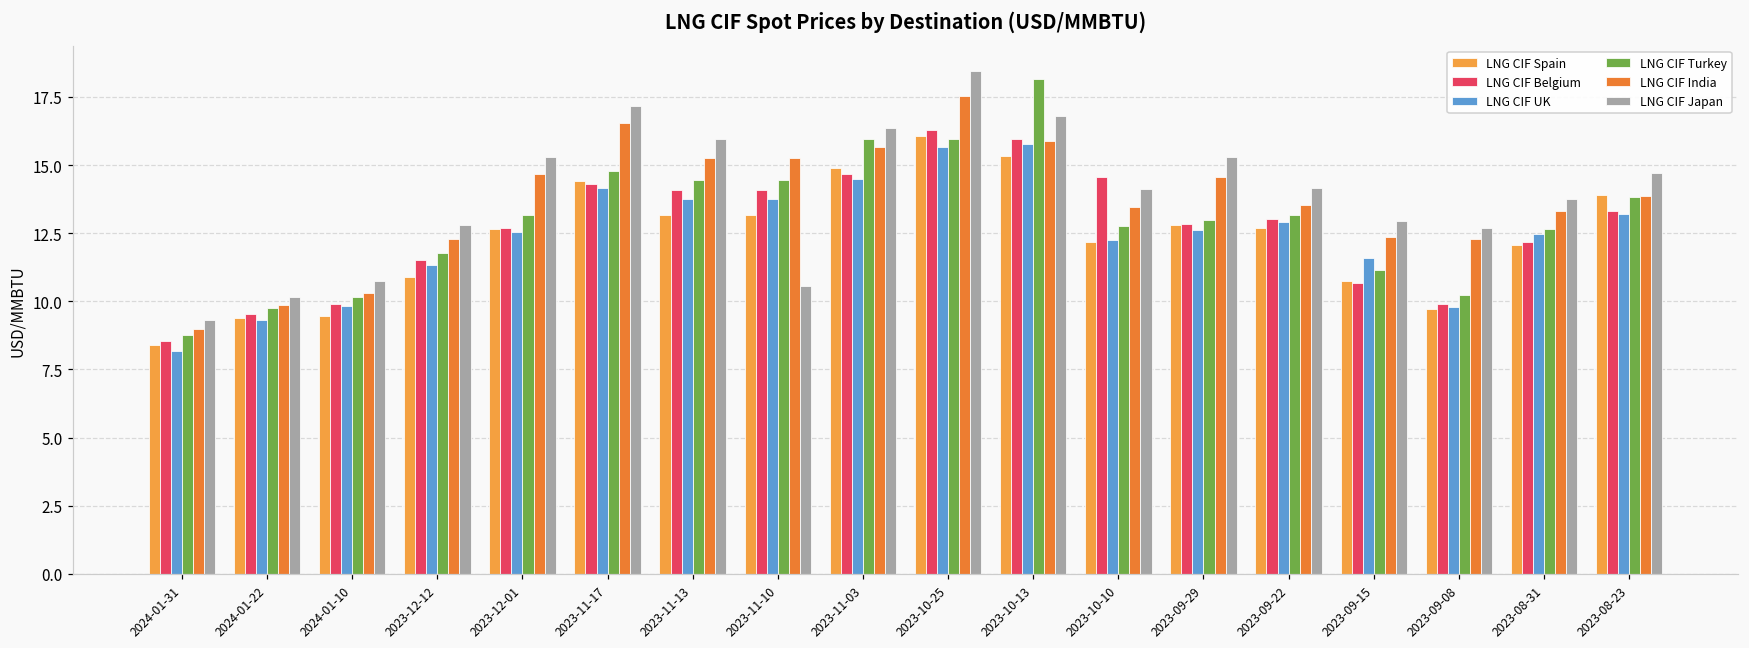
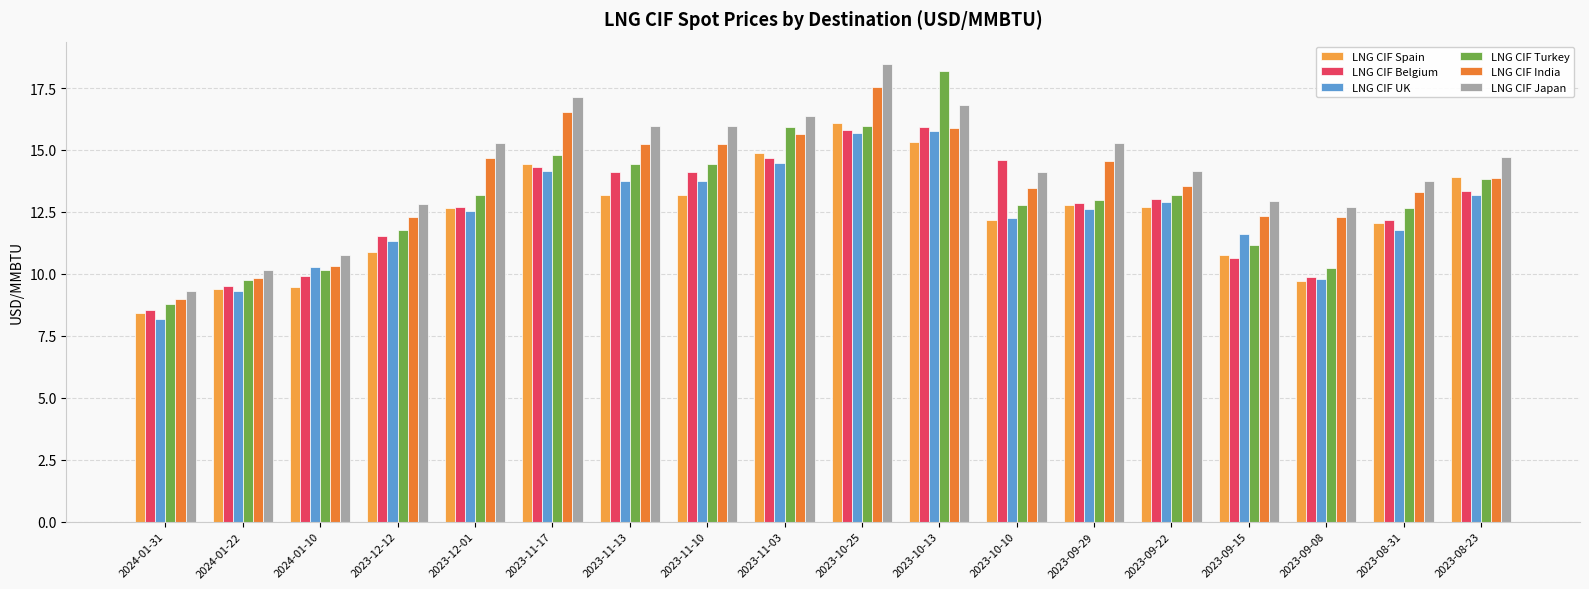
LNG CIF UK, 2024-01-10: 9.8 -> 10.3
LNG CIF Japan, 2023-11-10: 10.6 -> 16.0
LNG CIF Belgium, 2023-10-25: 16.3 -> 15.8
LNG CIF UK, 2023-08-31: 12.5 -> 11.8
